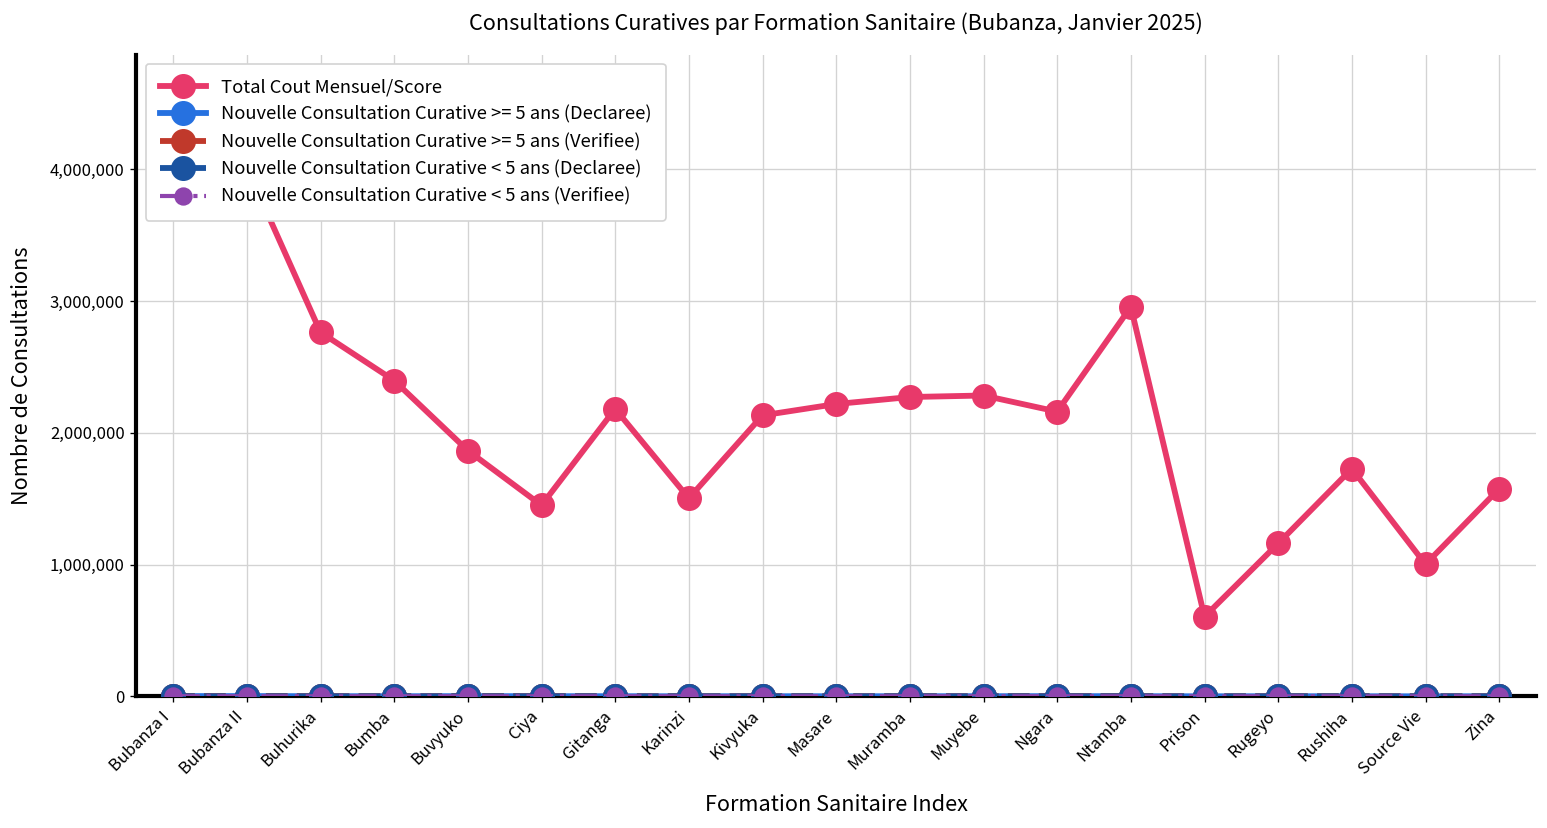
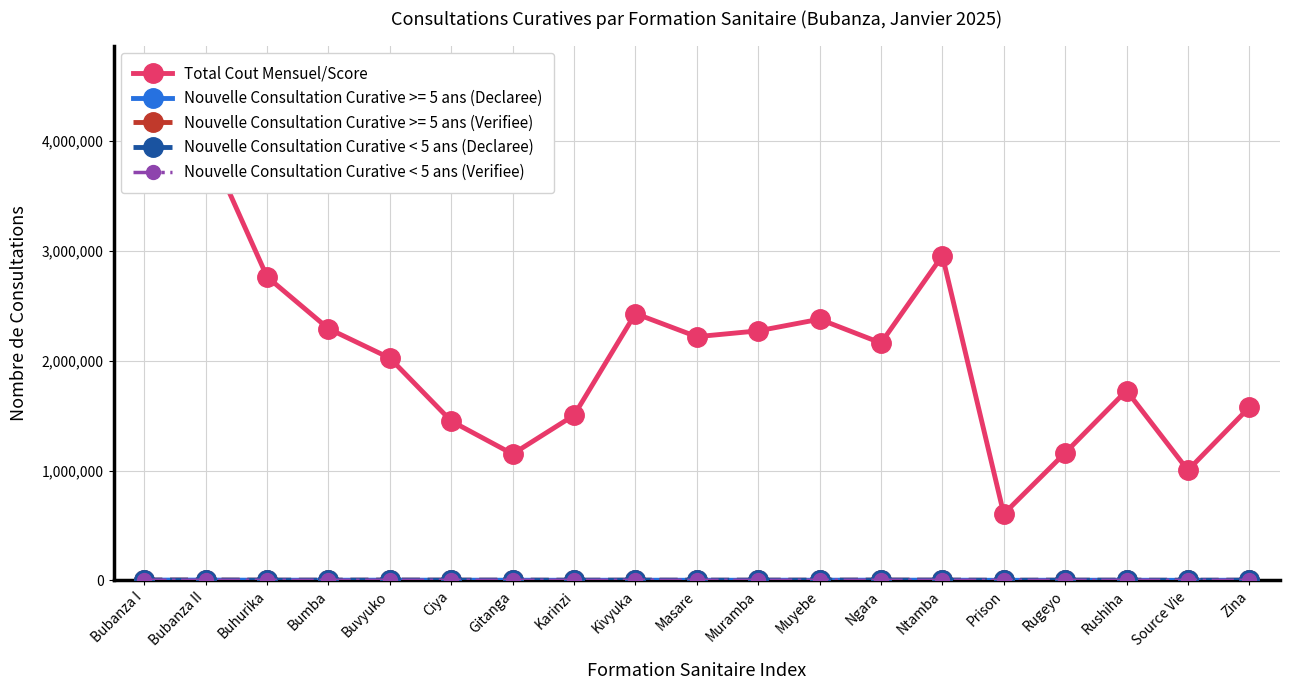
Total Cout Mensuel/Score, Bumba: 2,400,000 -> 2,290,000
Total Cout Mensuel/Score, Buvyuko: 1,870,000 -> 2,020,000
Total Cout Mensuel/Score, Gitanga: 2,180,000 -> 1,150,000
Total Cout Mensuel/Score, Kivyuka: 2,130,000 -> 2,430,000
Total Cout Mensuel/Score, Muyebe: 2,280,000 -> 2,380,000
